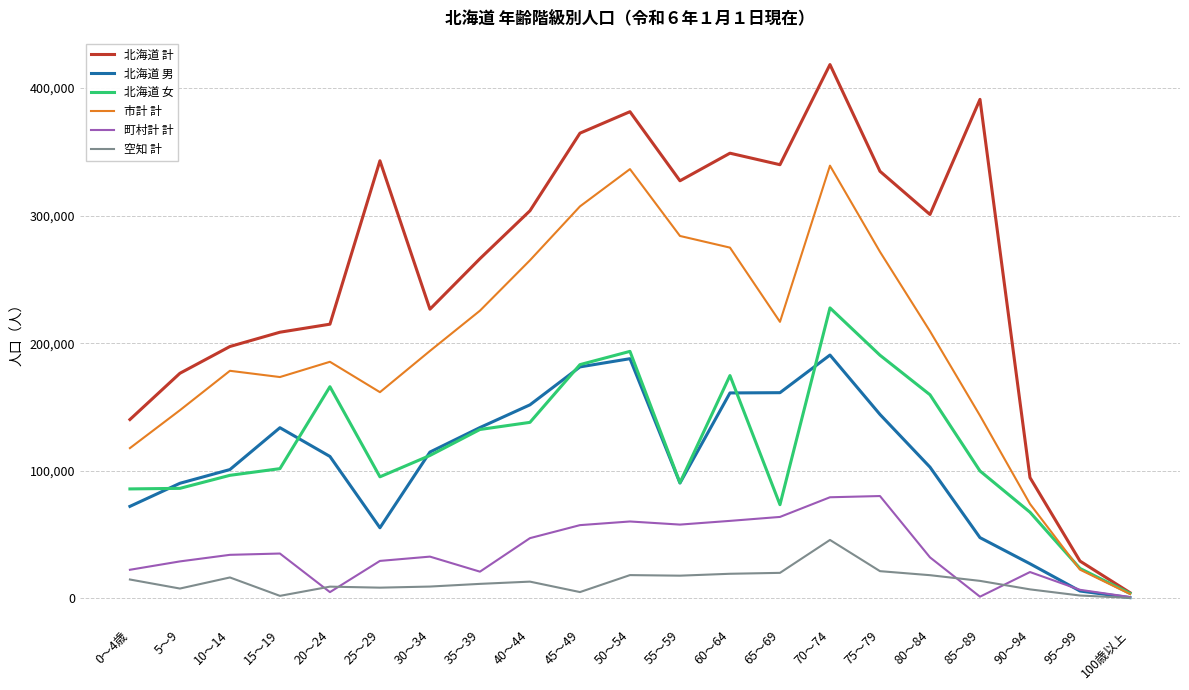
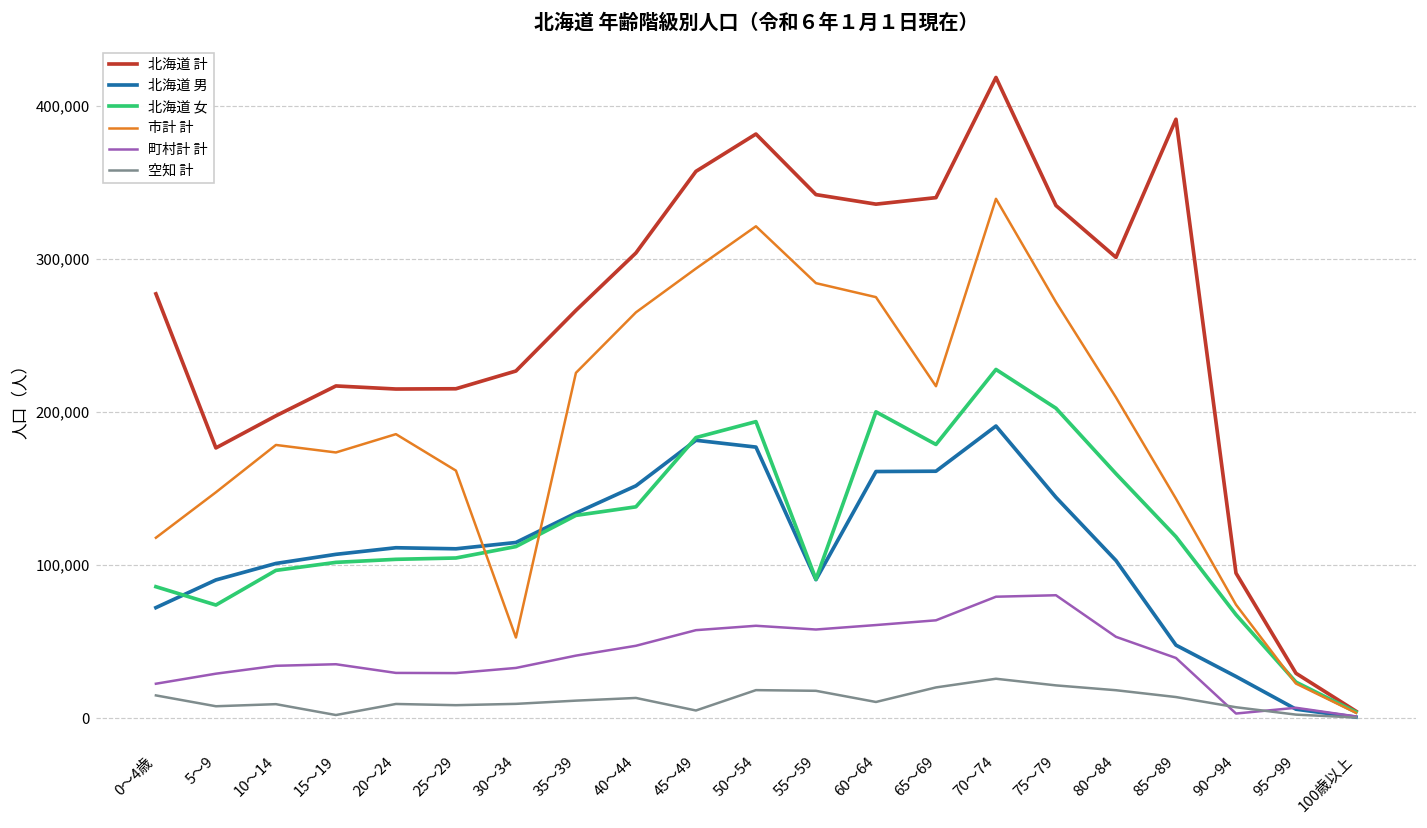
北海道 計, 0～4歳: 140,000 -> 277,000
北海道 女, 5～9: 86,000 -> 74,000
空知 計, 10～14: 16,000 -> 9,000
北海道 計, 15～19: 209,000 -> 217,000
北海道 男, 15～19: 134,000 -> 107,000
北海道 女, 20～24: 166,000 -> 104,000
町村計 計, 20～24: 5,000 -> 29,000
北海道 計, 25～29: 343,000 -> 215,000
北海道 男, 25～29: 55,000 -> 111,000
北海道 女, 25～29: 95,000 -> 105,000
市計 計, 30～34: 194,000 -> 53,000
町村計 計, 35～39: 21,000 -> 41,000
北海道 計, 45～49: 365,000 -> 357,000
市計 計, 45～49: 307,000 -> 294,000
北海道 男, 50～54: 188,000 -> 177,000
市計 計, 50～54: 336,000 -> 321,000
北海道 計, 55～59: 327,000 -> 342,000
北海道 計, 60～64: 349,000 -> 336,000
北海道 女, 60～64: 175,000 -> 200,000
空知 計, 60～64: 19,000 -> 10,000
北海道 女, 65～69: 73,000 -> 179,000
空知 計, 70～74: 46,000 -> 26,000
北海道 女, 75～79: 191,000 -> 202,000
町村計 計, 80～84: 32,000 -> 53,000
北海道 女, 85～89: 100,000 -> 118,000
町村計 計, 85～89: 1,000 -> 39,000
町村計 計, 90～94: 21,000 -> 3,000
